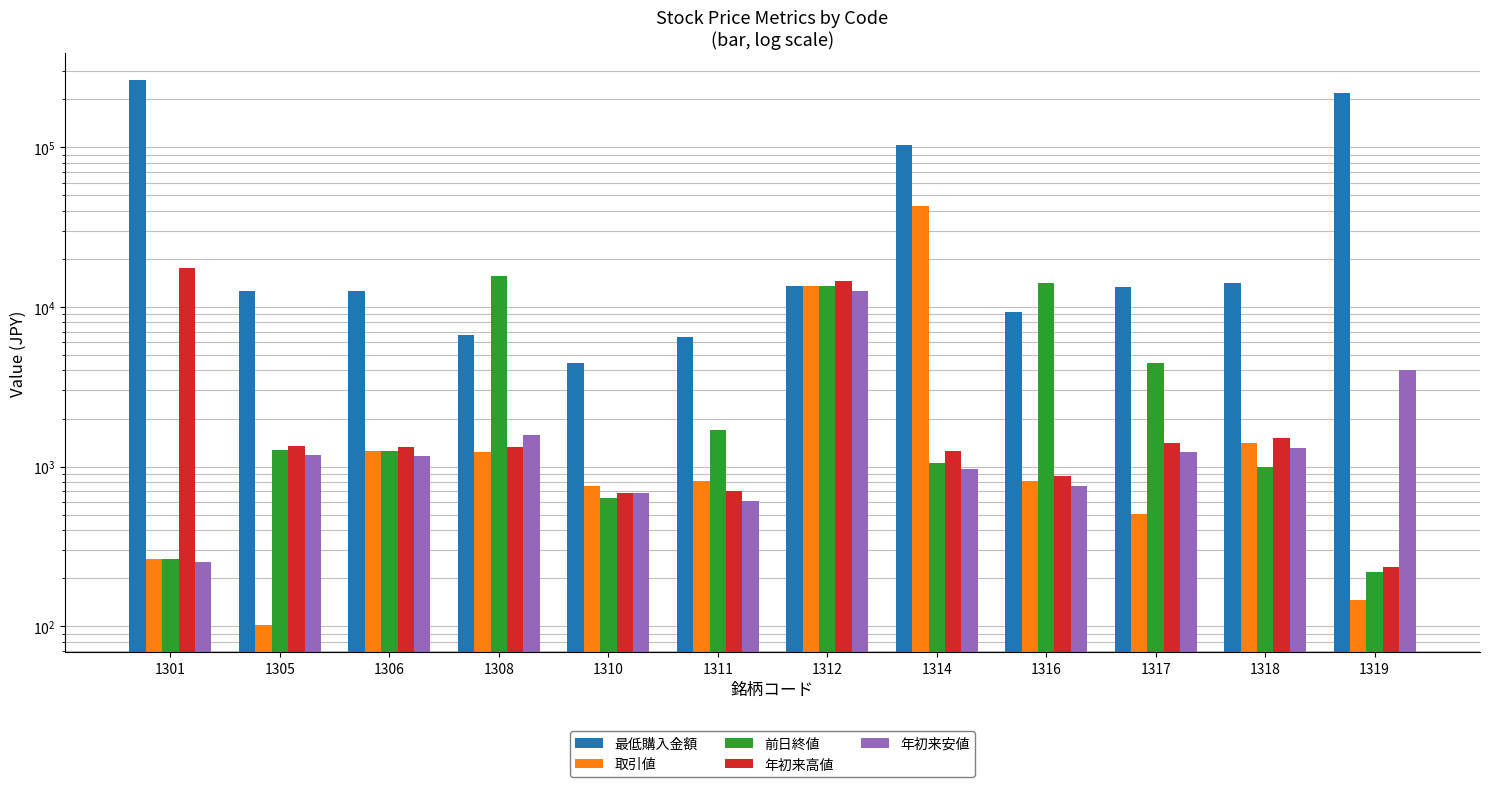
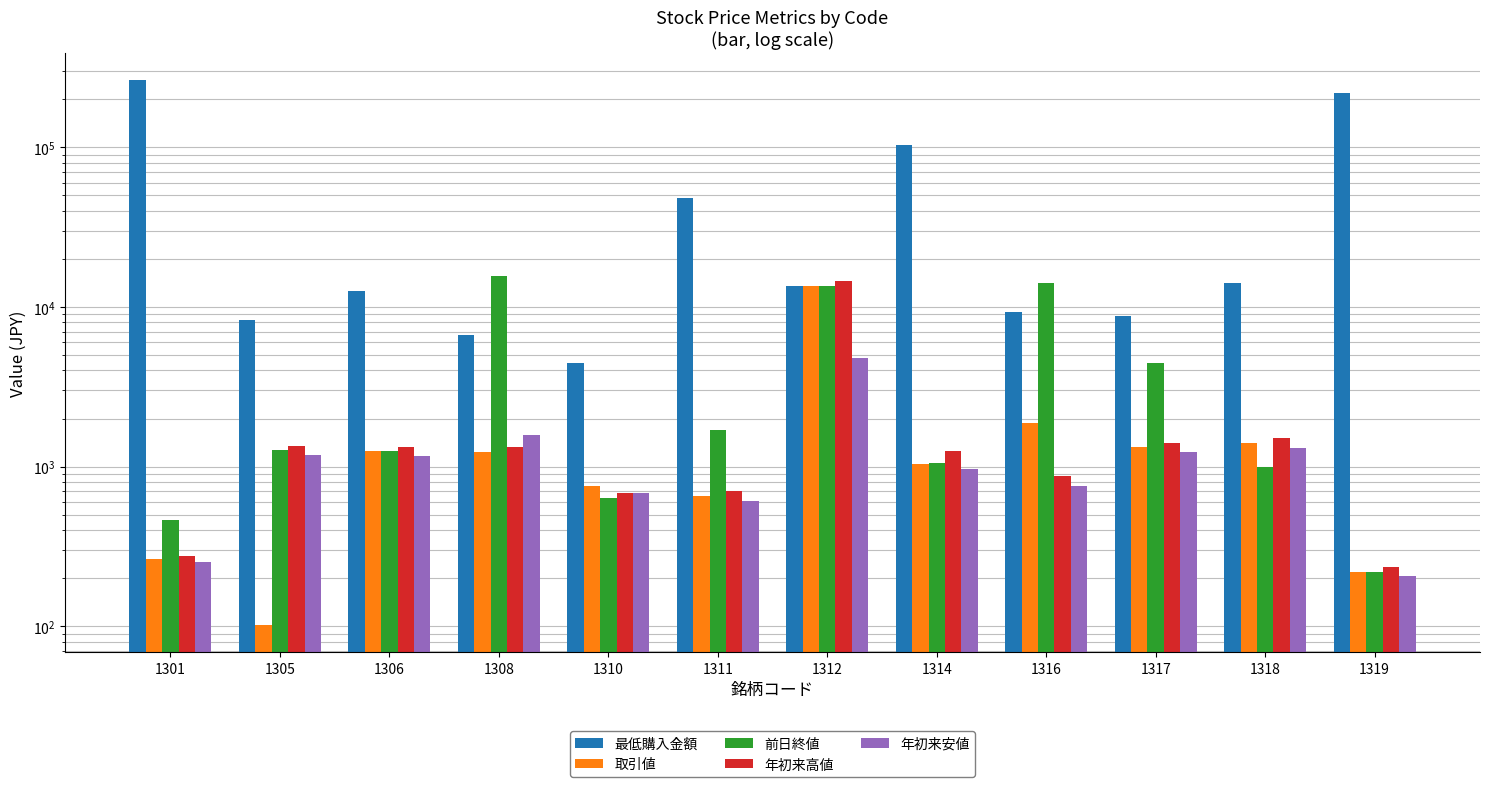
前日終値, 1301: 260 -> 460
年初来高値, 1301: 18000 -> 280
最低購入金額, 1305: 13000 -> 8000
最低購入金額, 1311: 6500 -> 48000
取引値, 1311: 800 -> 650
年初来安値, 1312: 13000 -> 4800
取引値, 1314: 43000 -> 1000
取引値, 1316: 800 -> 1900
最低購入金額, 1317: 13000 -> 9000
取引値, 1317: 510 -> 1300
取引値, 1319: 150 -> 220
年初来安値, 1319: 4000 -> 210
